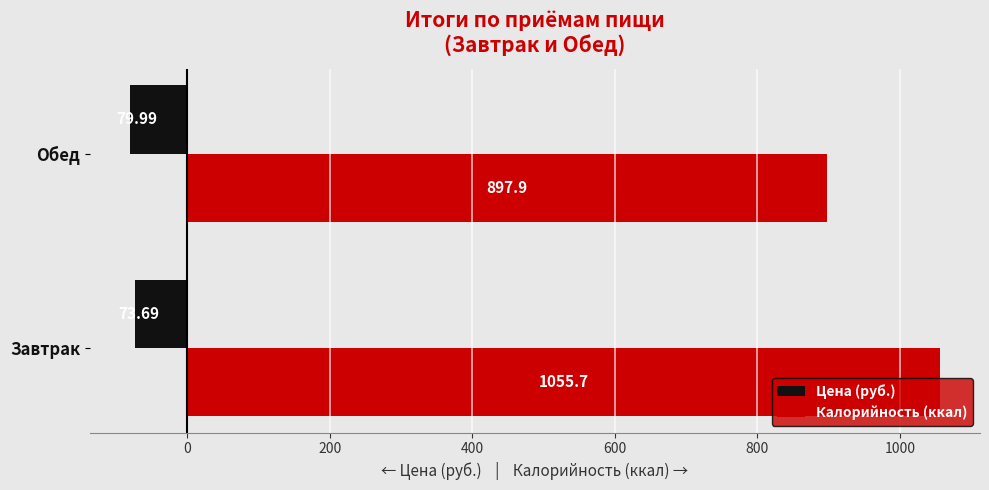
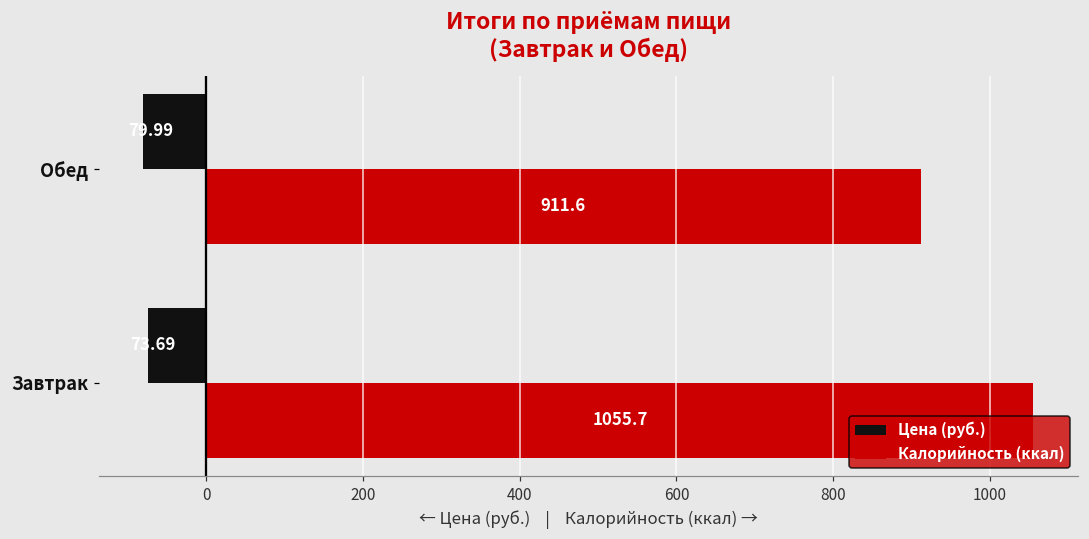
Калорийность (ккал), Обед: 897.9 -> 911.6
